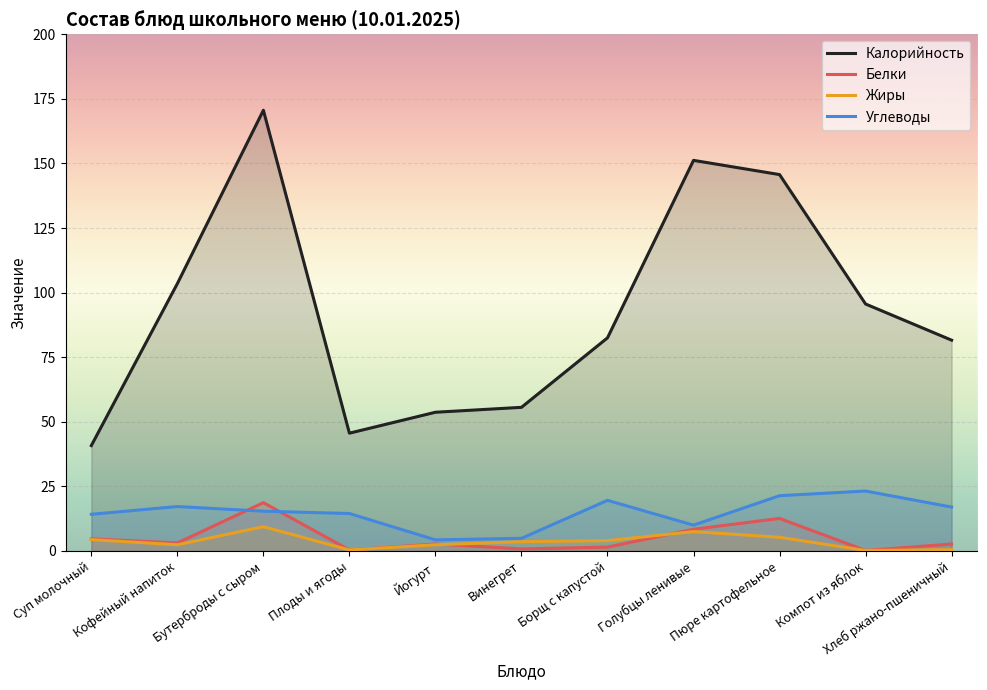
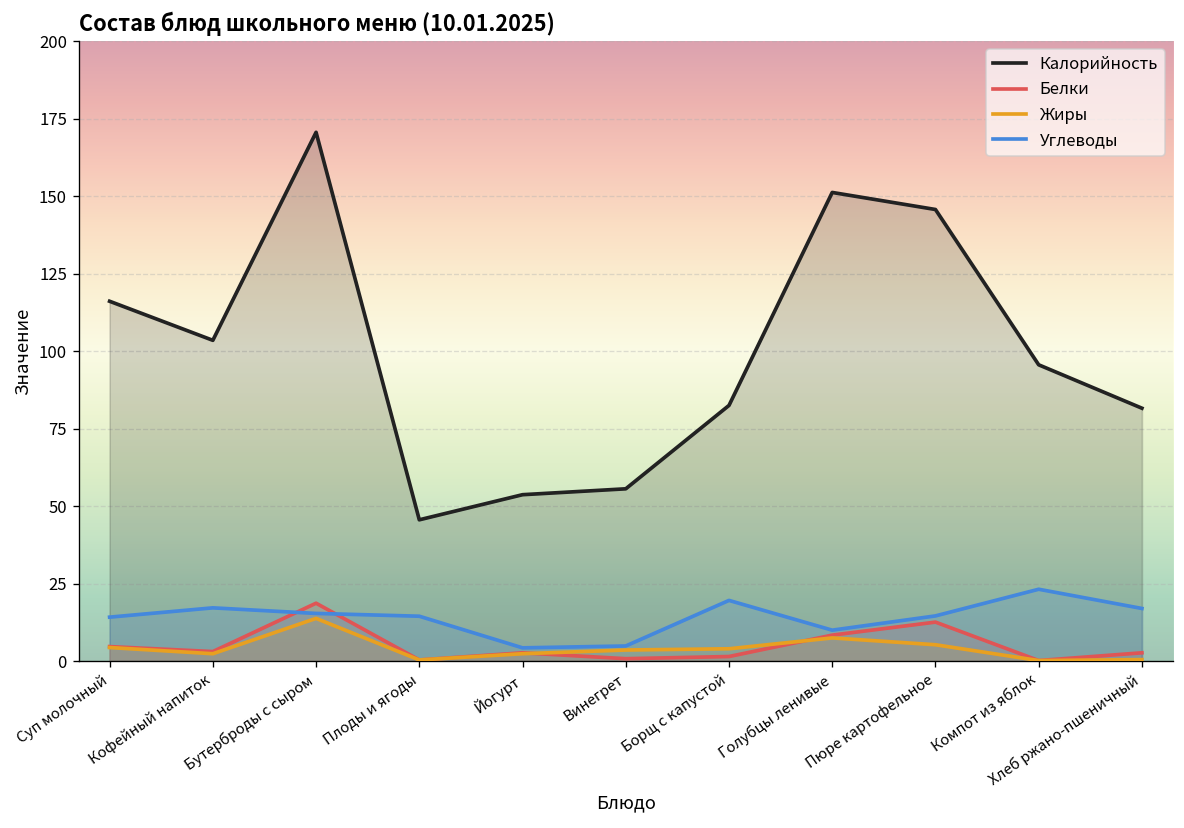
Калорийность, Суп молочный: 41 -> 116
Жиры, Бутерброды с сыром: 9 -> 14
Углеводы, Пюре картофельное: 21 -> 15
